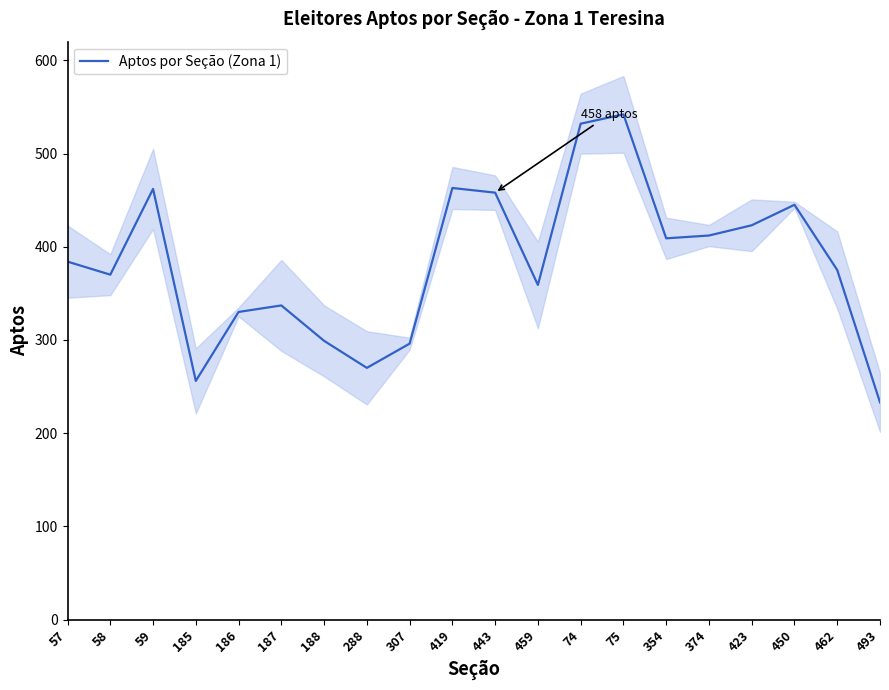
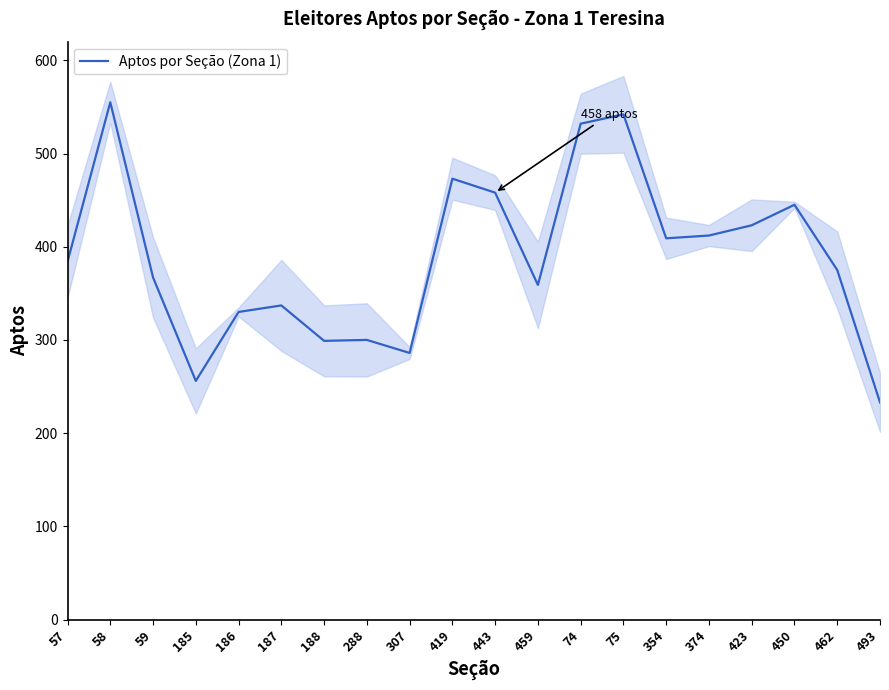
Aptos por Seção (Zona 1), 58: 370 -> 560
Aptos por Seção (Zona 1), 59: 460 -> 370
Aptos por Seção (Zona 1), 288: 270 -> 300
Aptos por Seção (Zona 1), 307: 300 -> 290
Aptos por Seção (Zona 1), 419: 460 -> 470
